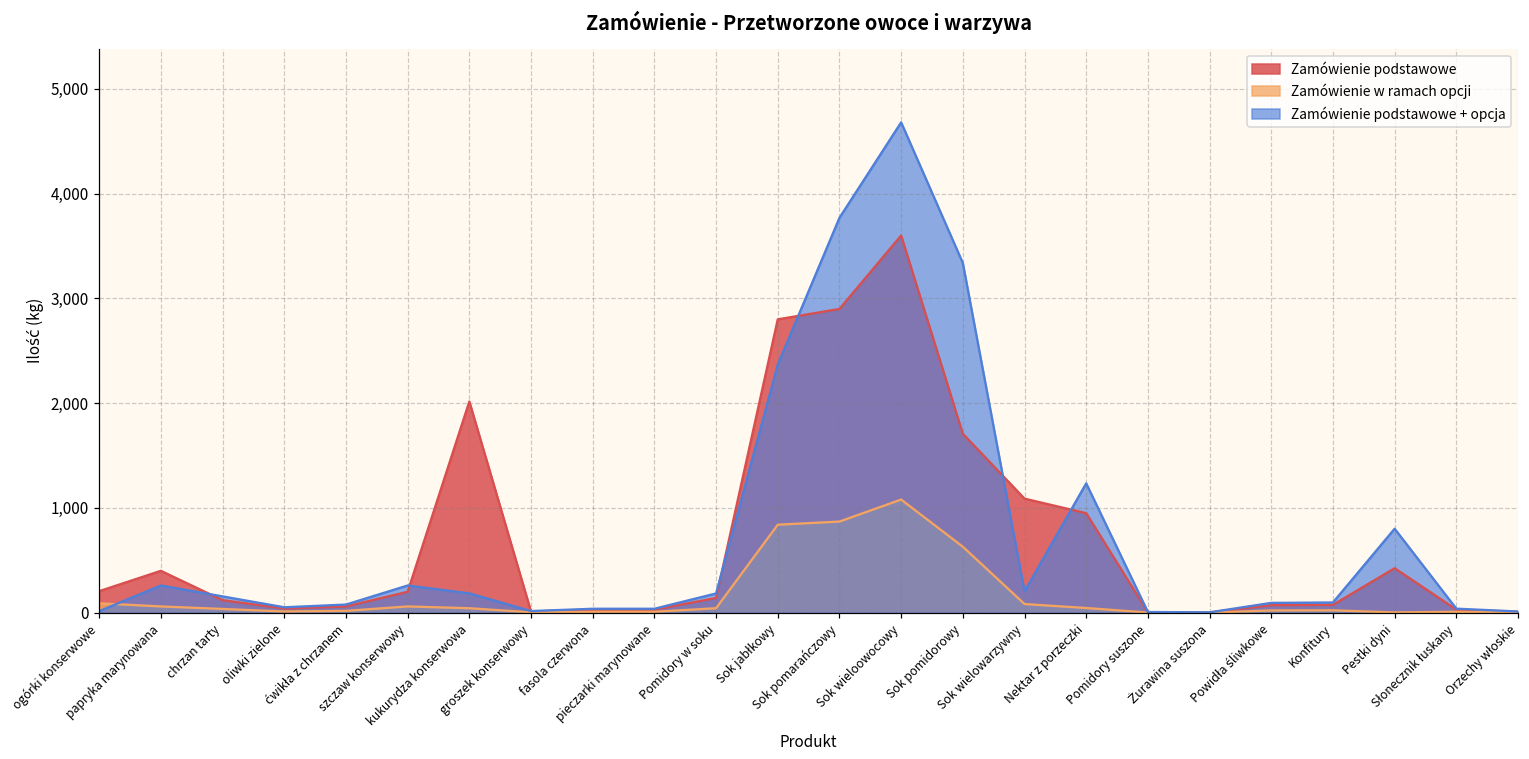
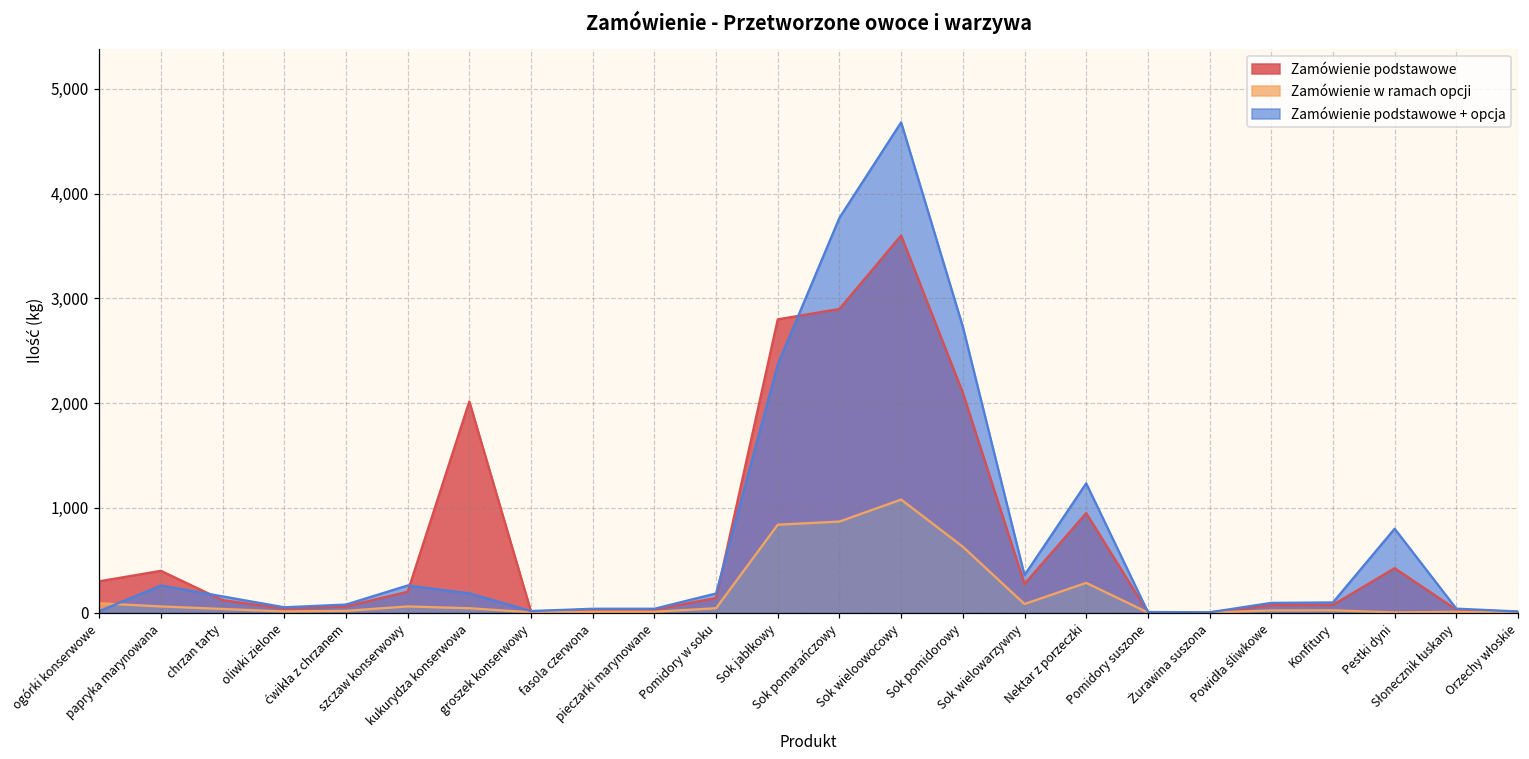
Zamówienie podstawowe, ogórki konserwowe: 200 -> 300
Zamówienie podstawowe, Sok pomidorowy: 1,700 -> 2,100
Zamówienie podstawowe + opcja, Sok pomidorowy: 3,300 -> 2,700
Zamówienie podstawowe, Sok wielowarzywny: 1,100 -> 300
Zamówienie podstawowe + opcja, Sok wielowarzywny: 200 -> 400
Zamówienie w ramach opcji, Nektar z porzeczki: 0 -> 300
